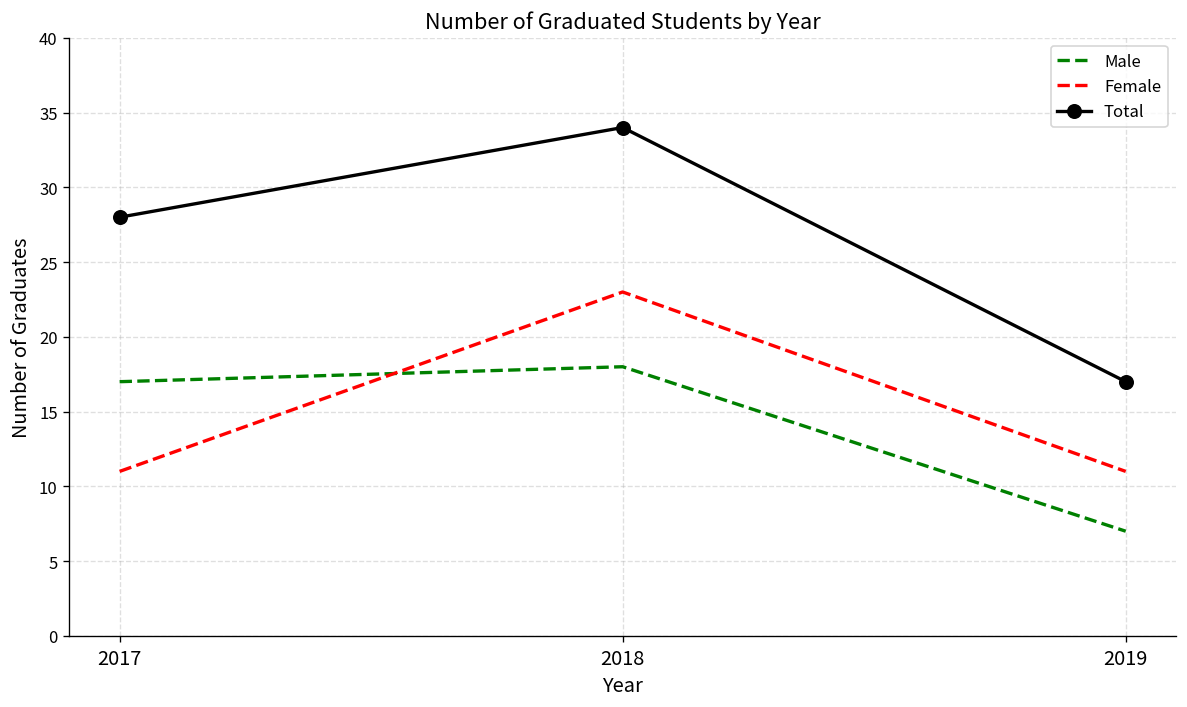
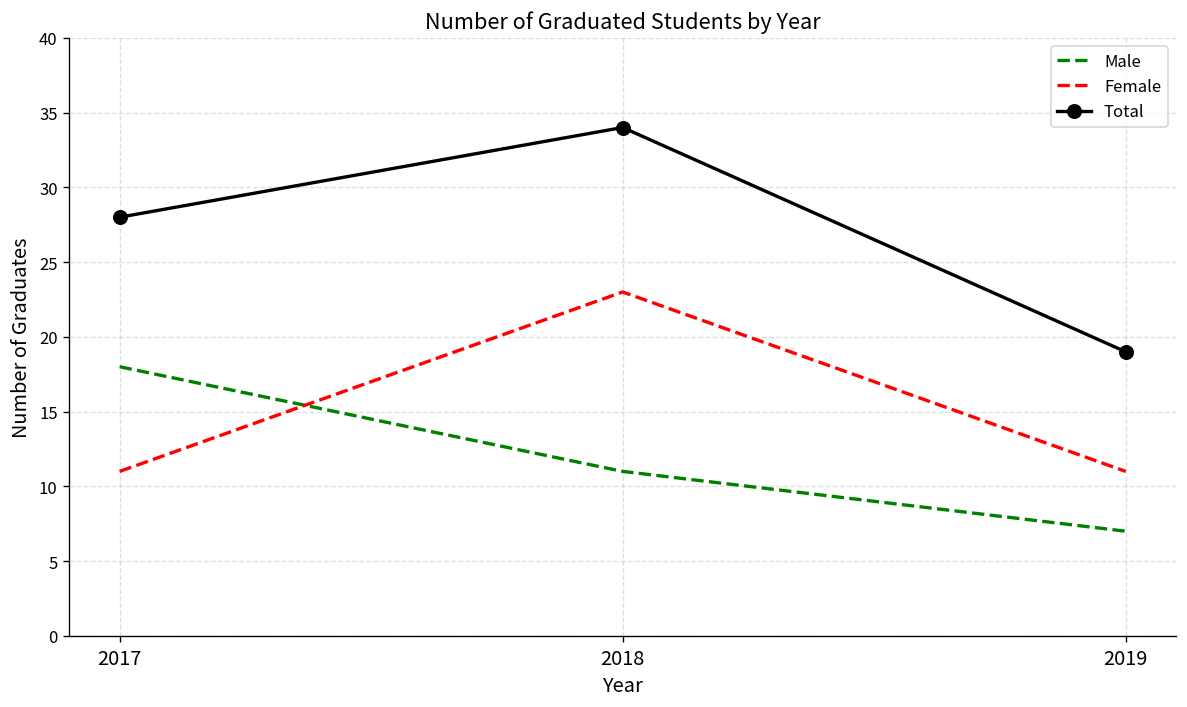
Male, 2017: 17 -> 18
Male, 2018: 18 -> 11
Total, 2019: 17 -> 19
